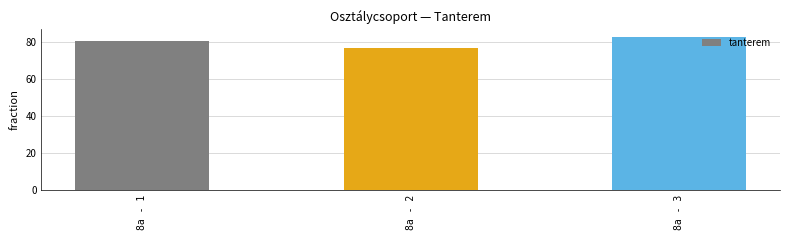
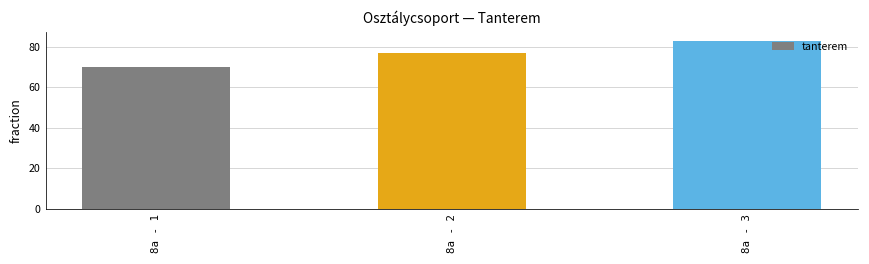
8a - 1: 81 -> 70
